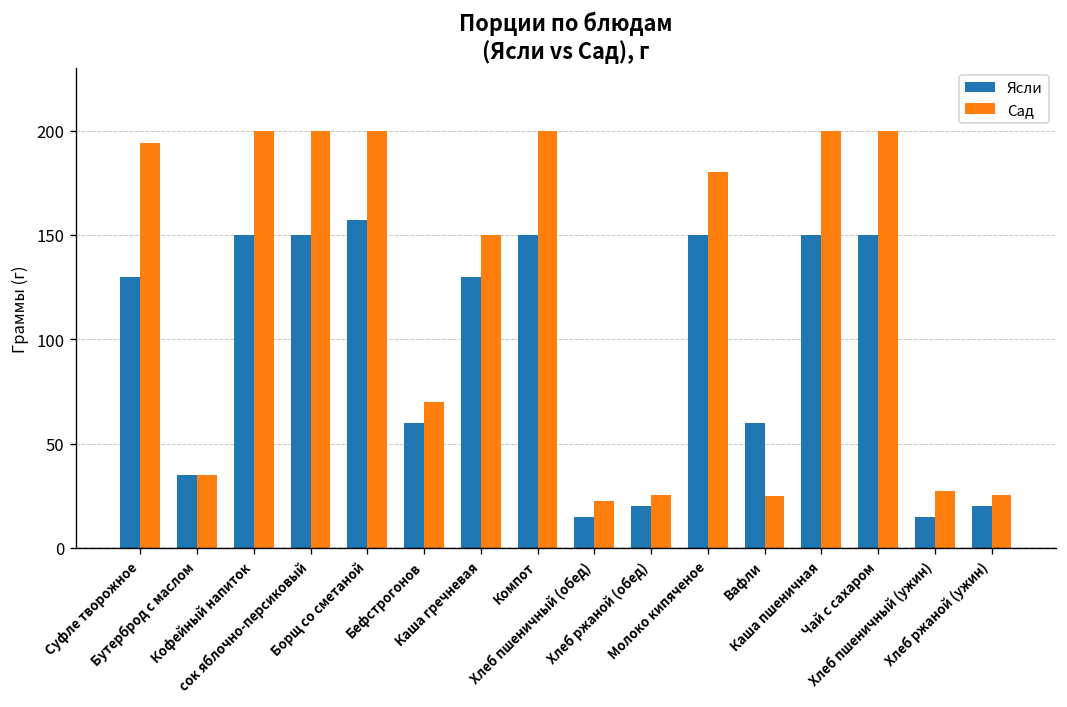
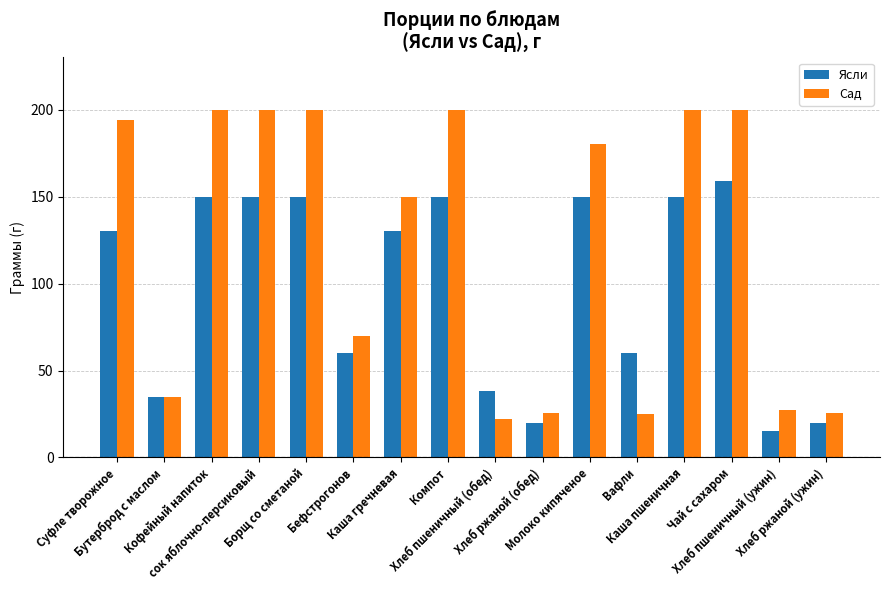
Ясли, Борщ со сметаной: 157 -> 150
Ясли, Хлеб пшеничный (обед): 15 -> 38
Ясли, Чай с сахаром: 150 -> 159
